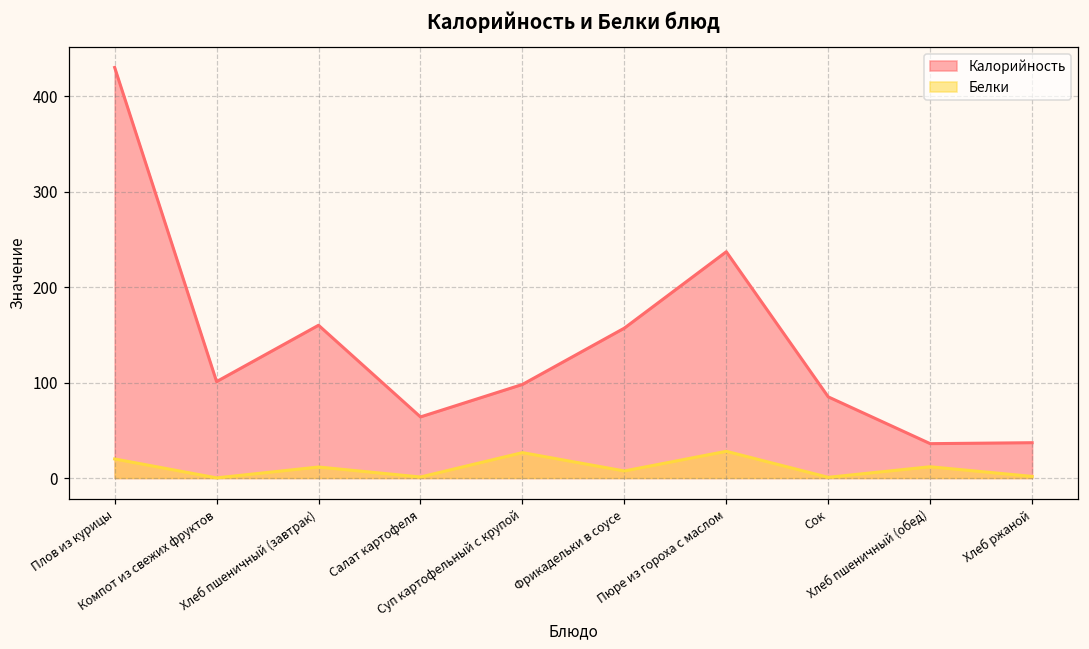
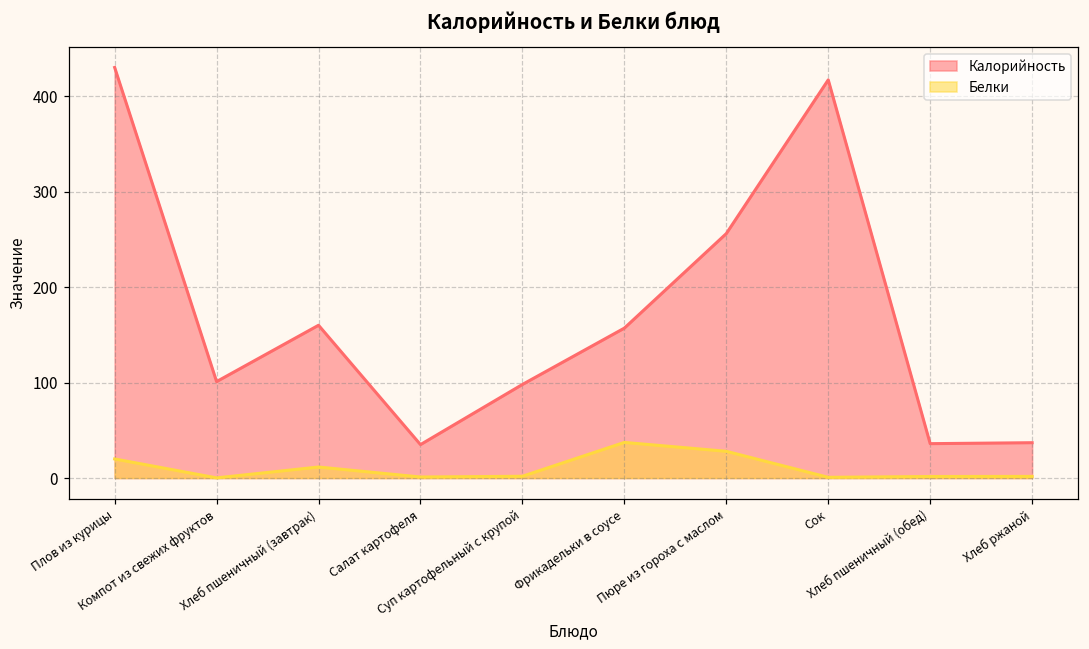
Калорийность, Салат картофеля: 60 -> 40
Белки, Суп картофельный с крупой: 30 -> 0
Белки, Фрикадельки в соусе: 10 -> 40
Калорийность, Пюре из гороха с маслом: 240 -> 260
Калорийность, Сок: 90 -> 420
Белки, Хлеб пшеничный (обед): 10 -> 0
